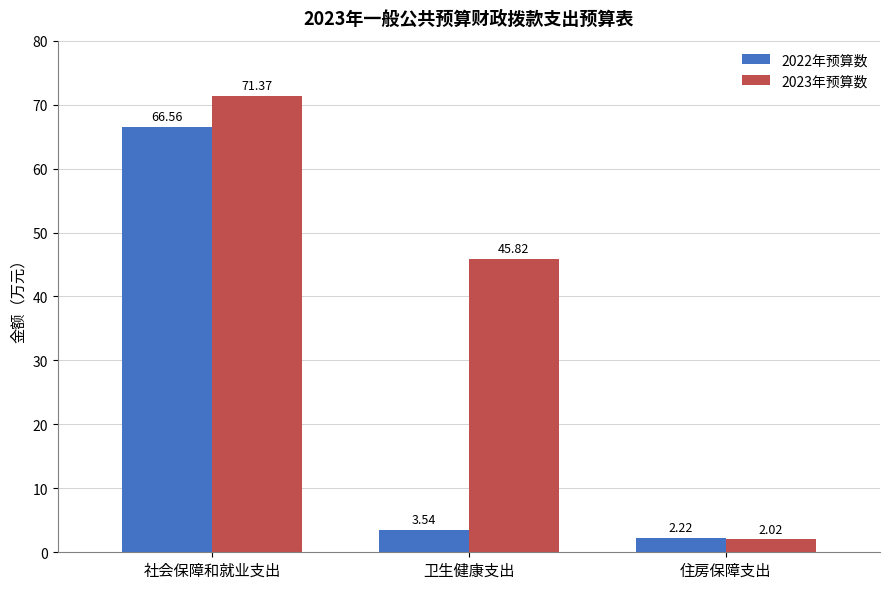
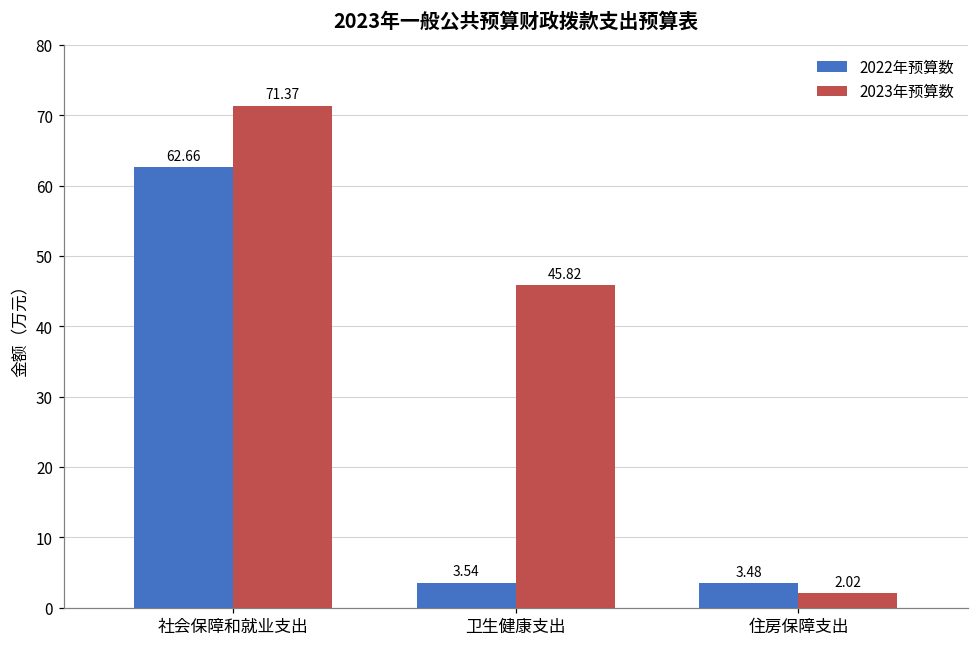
2022年预算数, 社会保障和就业支出: 66.56 -> 62.66
2022年预算数, 住房保障支出: 2.22 -> 3.48
